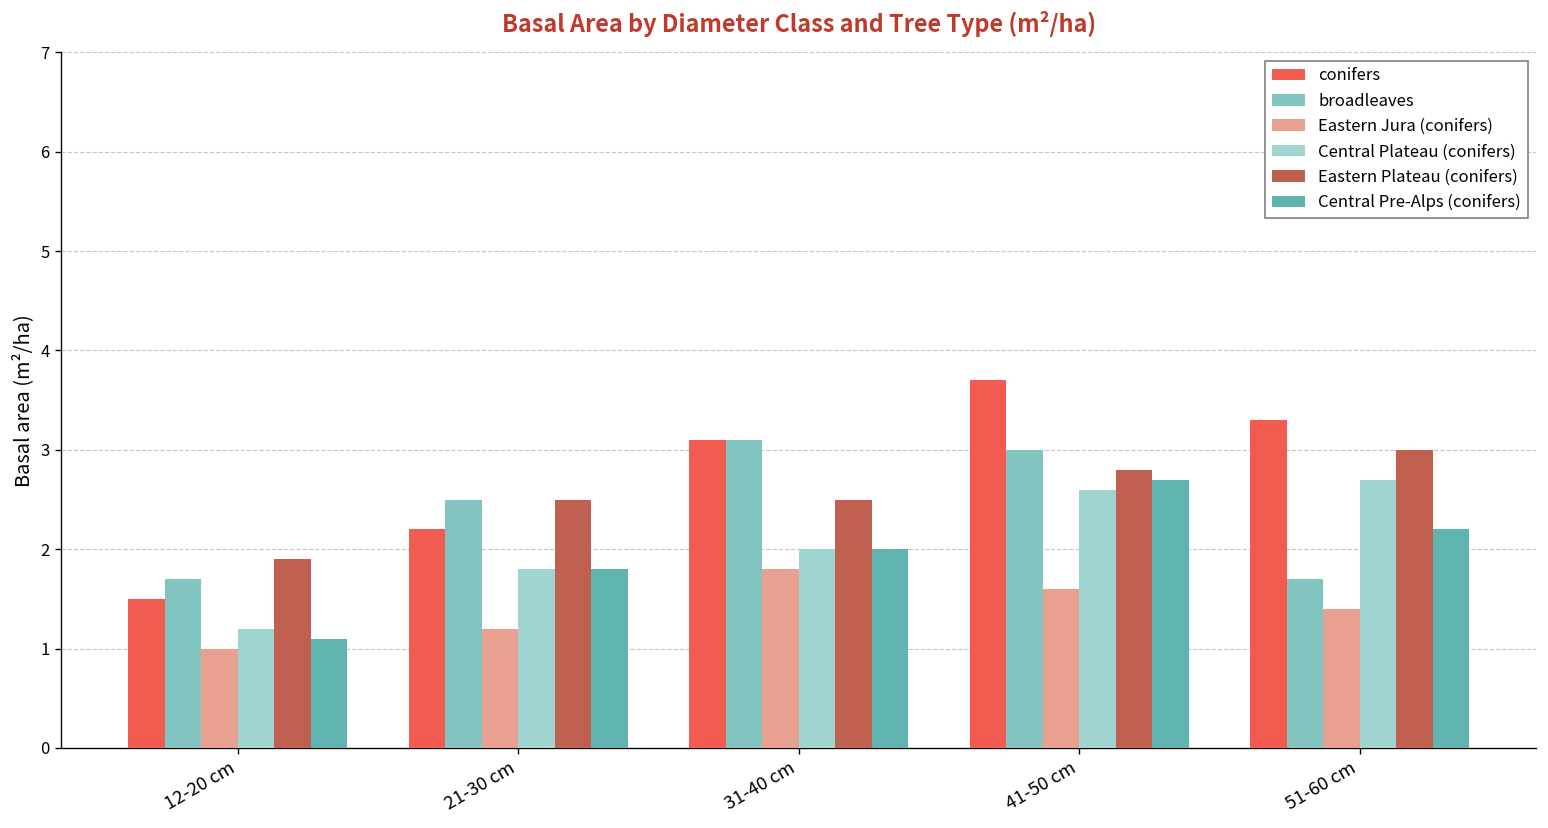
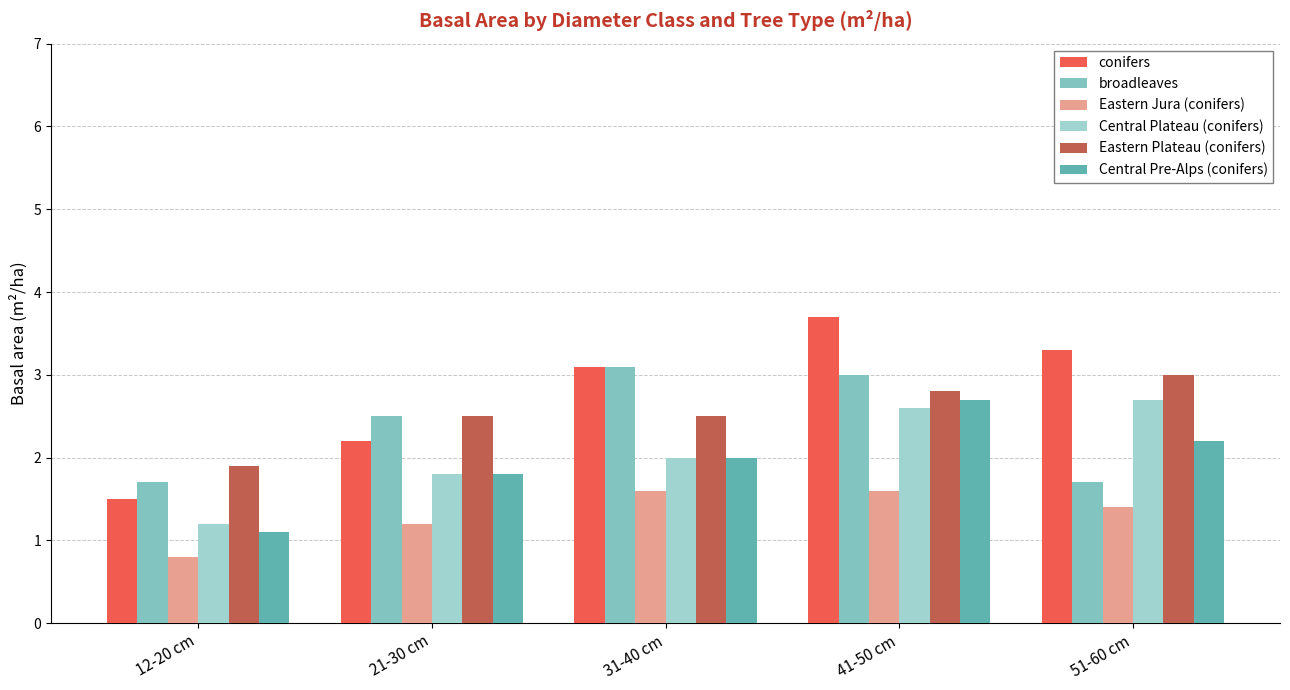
Eastern Jura (conifers), 12-20 cm: 1.0 -> 0.8
Eastern Jura (conifers), 31-40 cm: 1.8 -> 1.6
